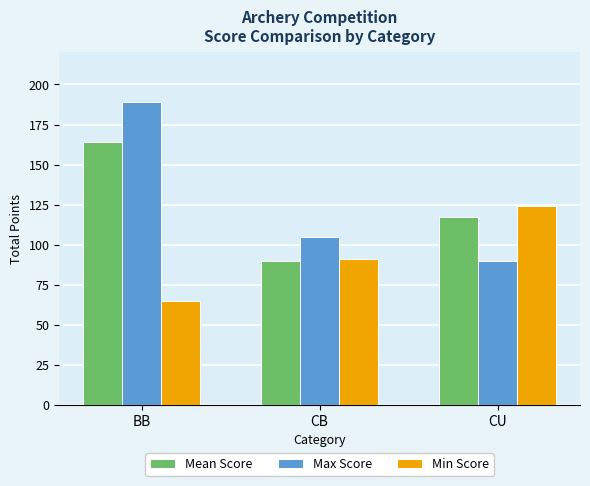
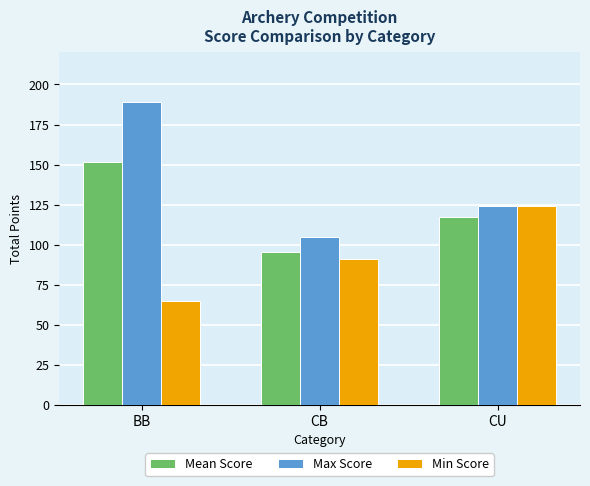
Mean Score, BB: 164 -> 151
Mean Score, CB: 90 -> 95
Max Score, CU: 90 -> 124
